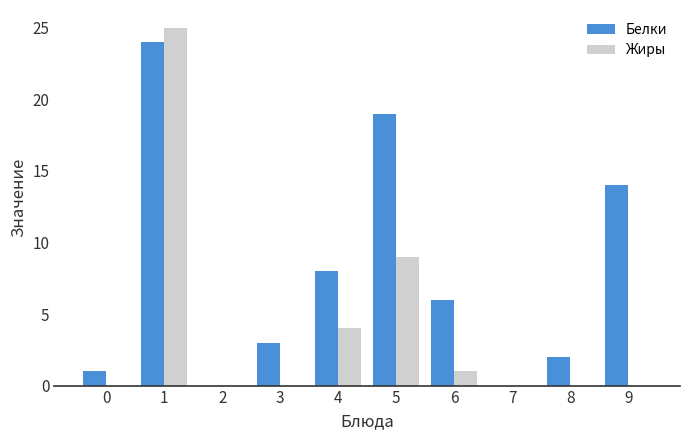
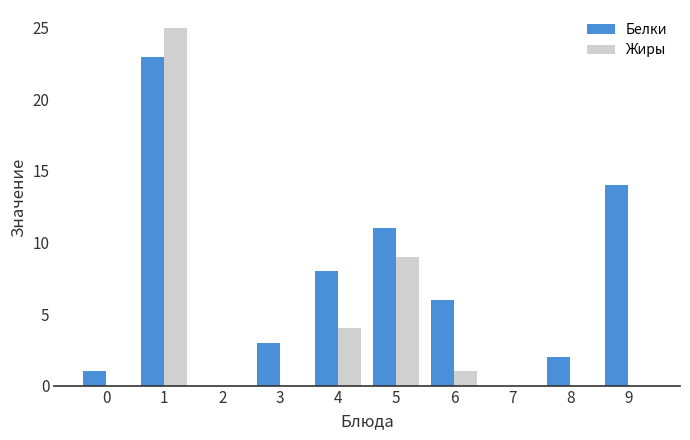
Белки, 1: 24 -> 23
Белки, 5: 19 -> 11
